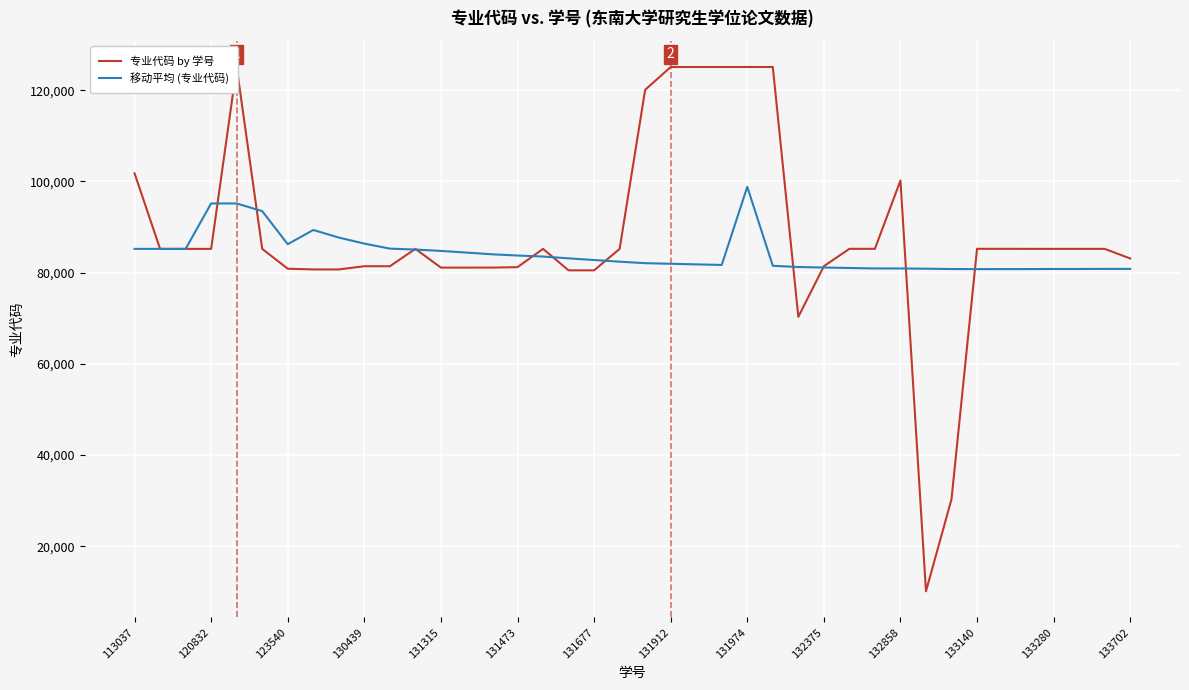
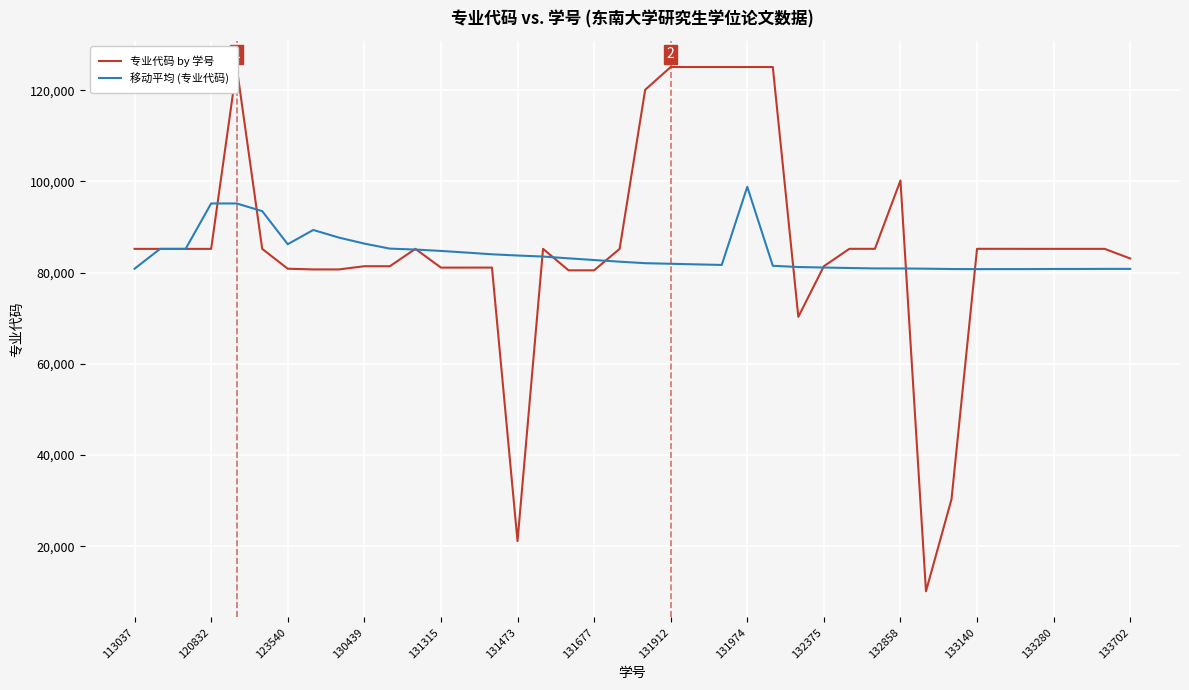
专业代码 by 学号, 113037: 102,000 -> 85,000
移动平均 (专业代码), 113037: 85,000 -> 81,000
专业代码 by 学号, 131473: 81,000 -> 21,000
